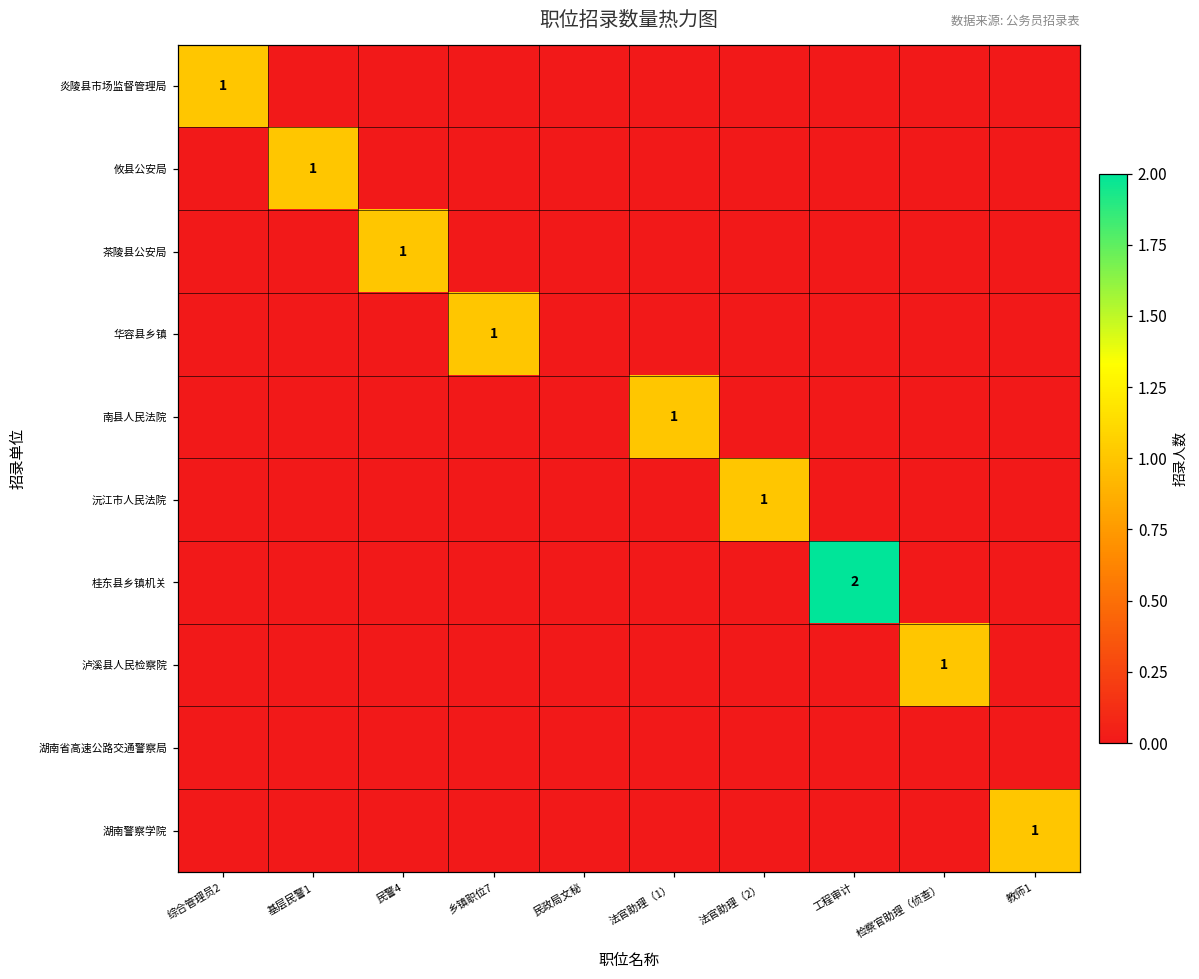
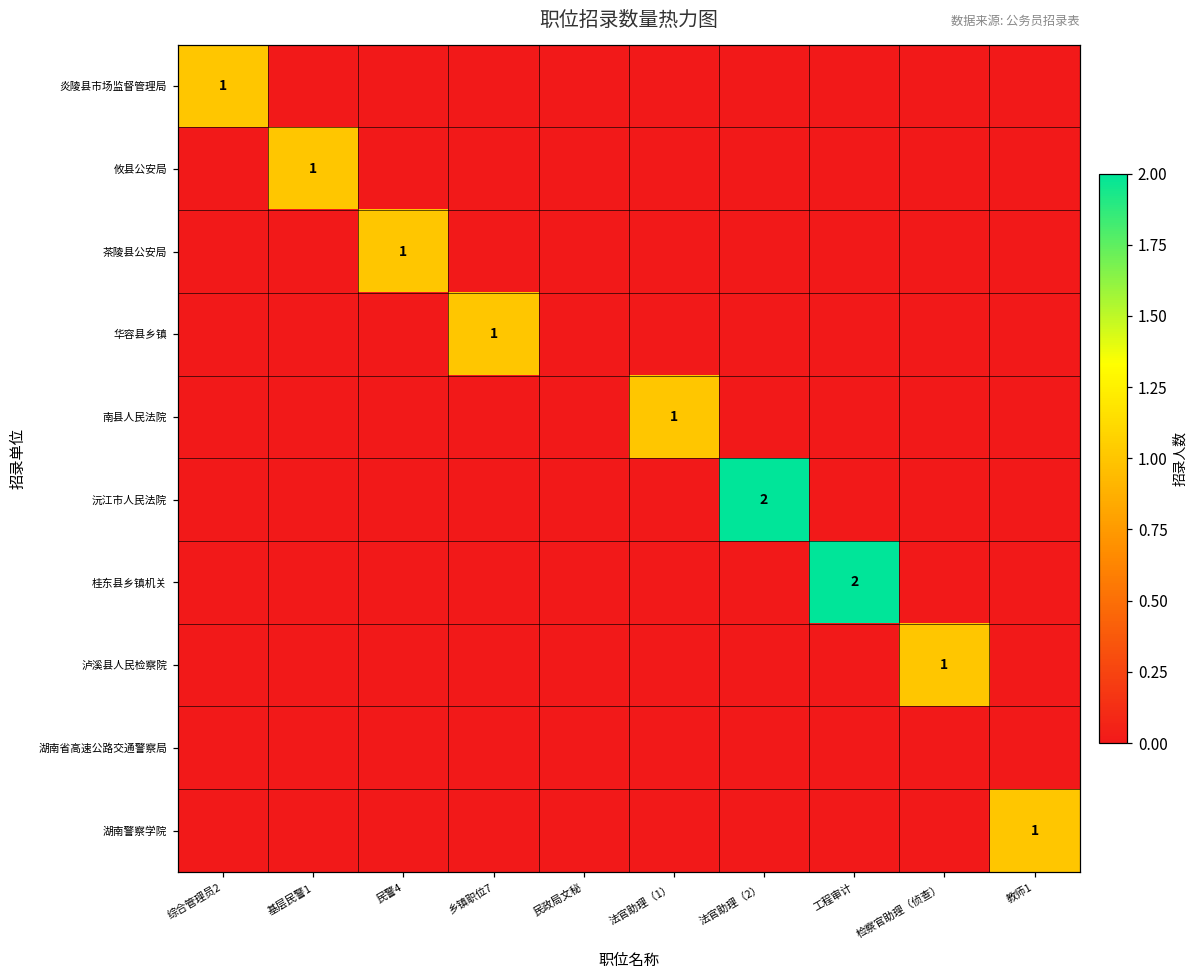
沅江市人民法院, 法官助理（2）: 1 -> 2
